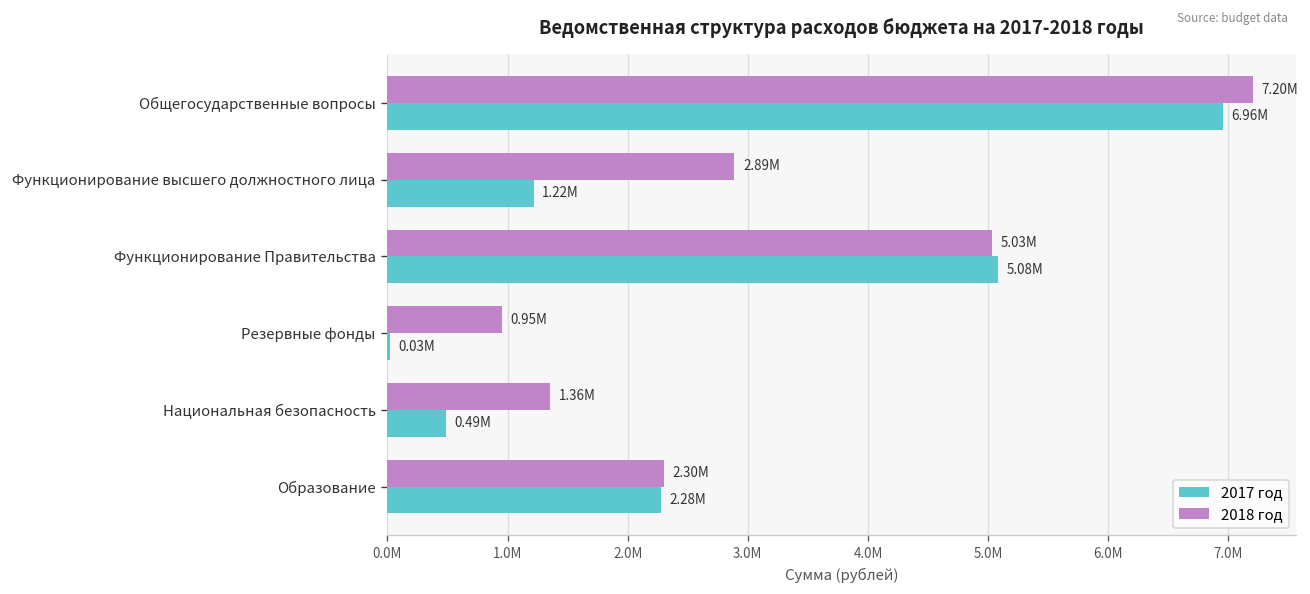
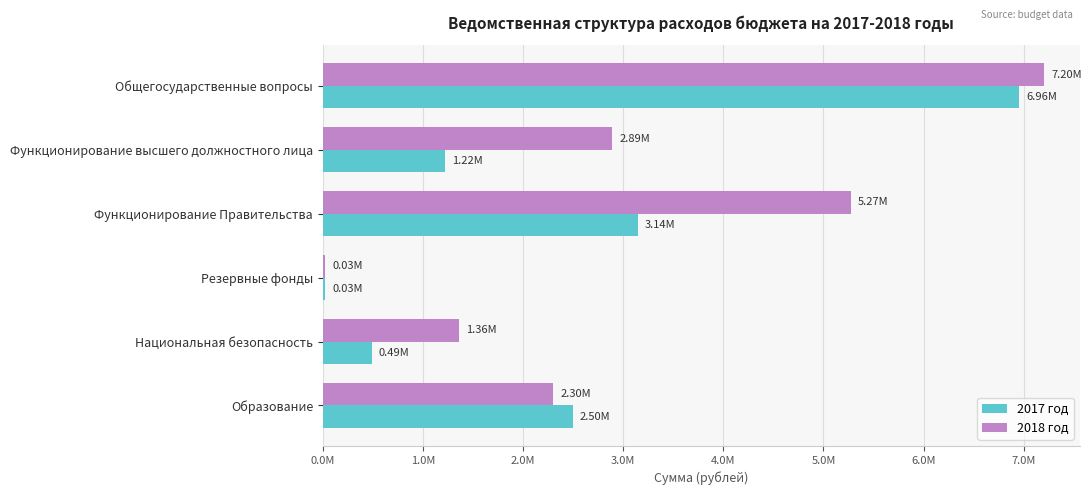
2018 год, Функционирование Правительства: 5.03M -> 5.27M
2017 год, Функционирование Правительства: 5.08M -> 3.14M
2018 год, Резервные фонды: 0.95M -> 0.03M
2017 год, Образование: 2.28M -> 2.50M
